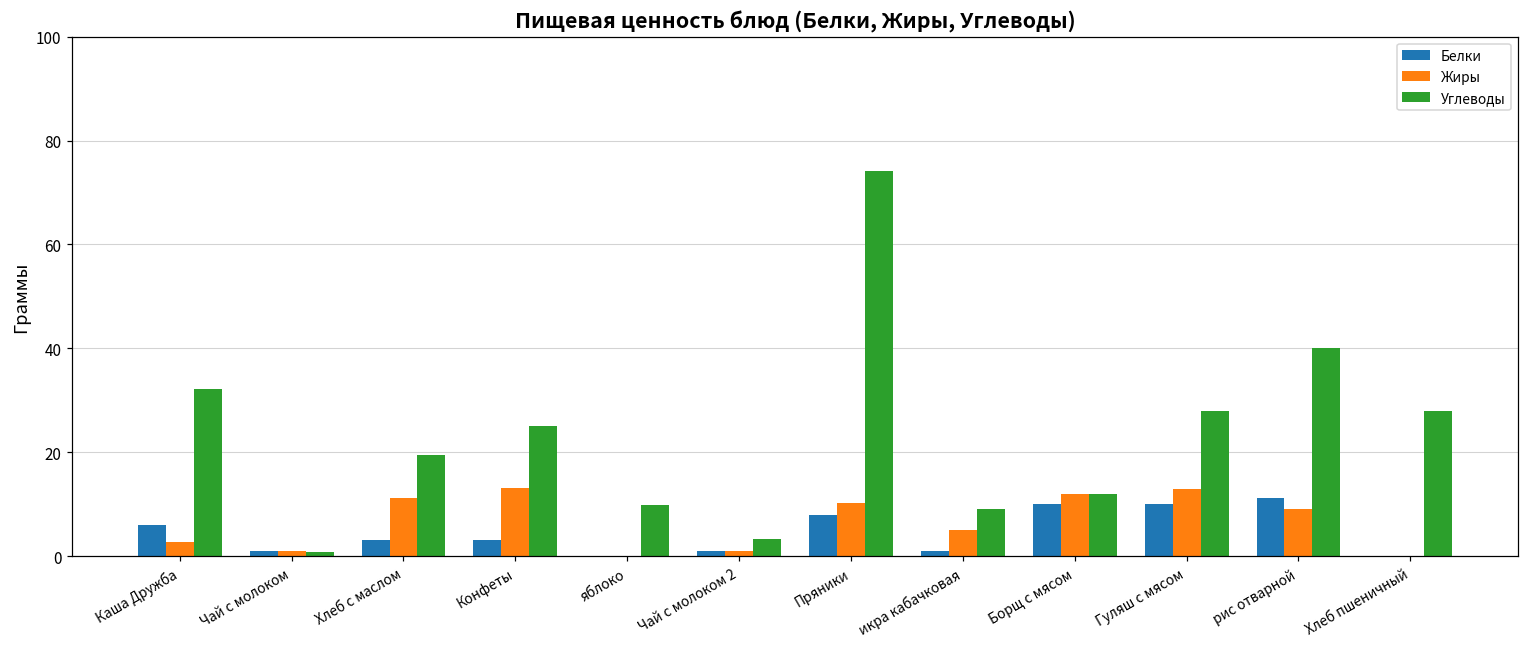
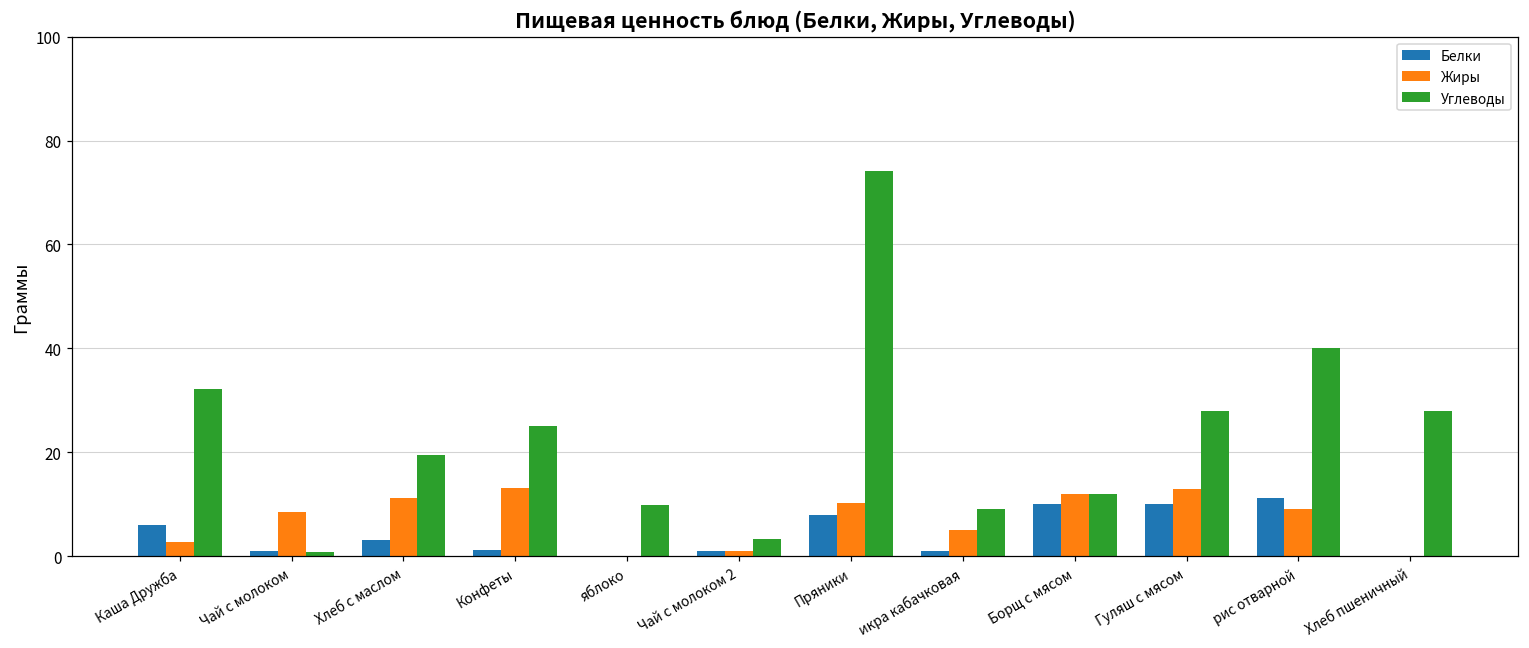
Жиры, Чай с молоком: 1 -> 9
Белки, Конфеты: 3 -> 1
